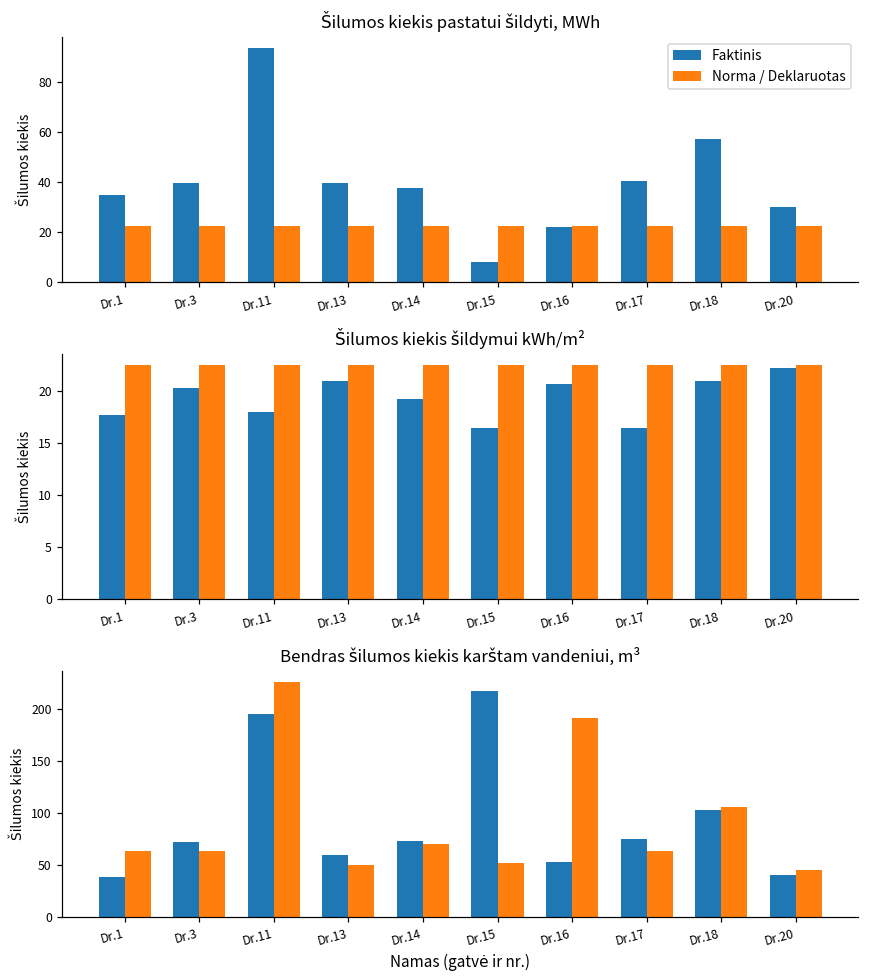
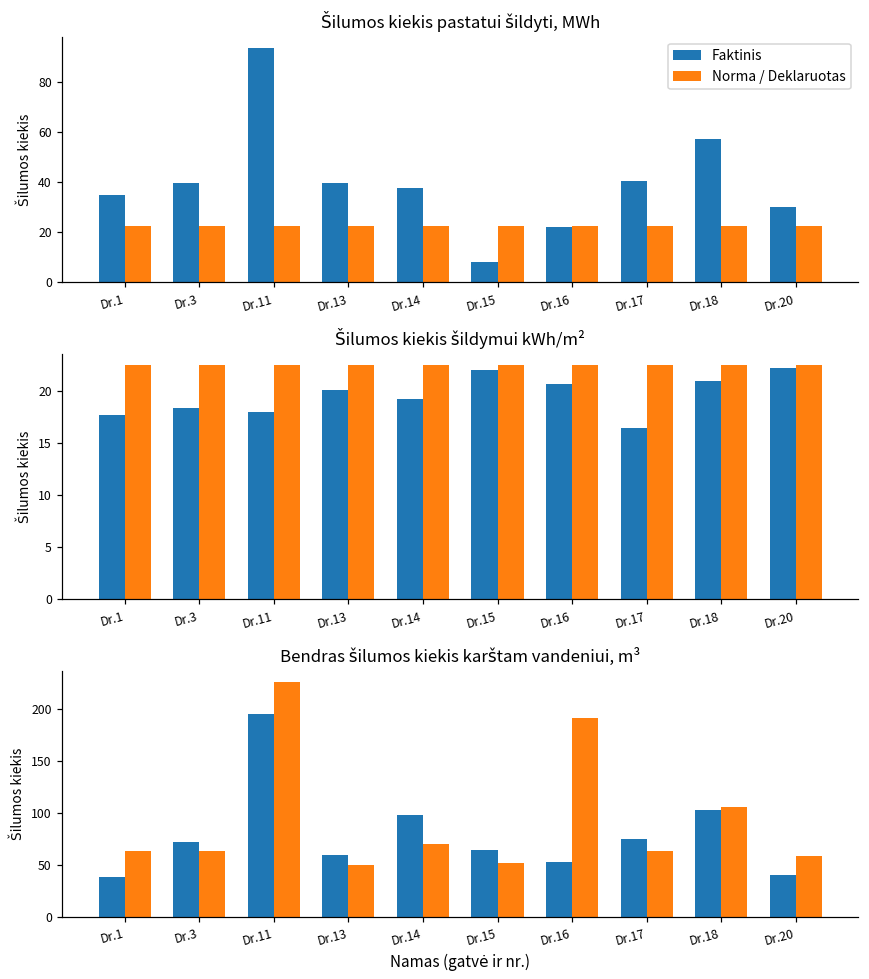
Šilumos kiekis šildymui kWh/m², Faktinis, Dr.3: 20 -> 18
Šilumos kiekis šildymui kWh/m², Faktinis, Dr.13: 21 -> 20
Šilumos kiekis šildymui kWh/m², Faktinis, Dr.15: 17 -> 22
Bendras šilumos kiekis karštam vandeniui, m³, Faktinis, Dr.14: 70 -> 100
Bendras šilumos kiekis karštam vandeniui, m³, Faktinis, Dr.15: 220 -> 60
Bendras šilumos kiekis karštam vandeniui, m³, Norma / Deklaruotas, Dr.20: 50 -> 60
